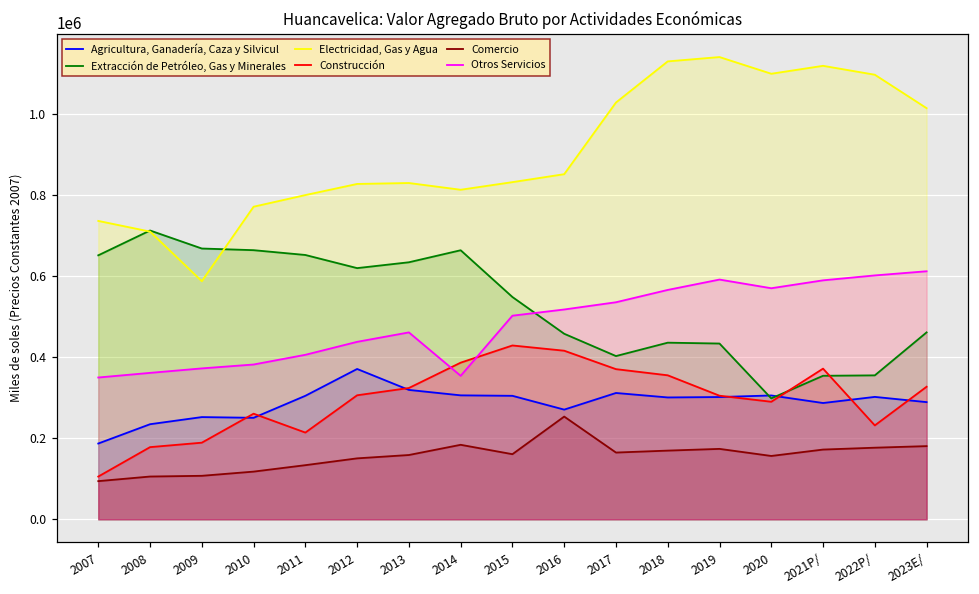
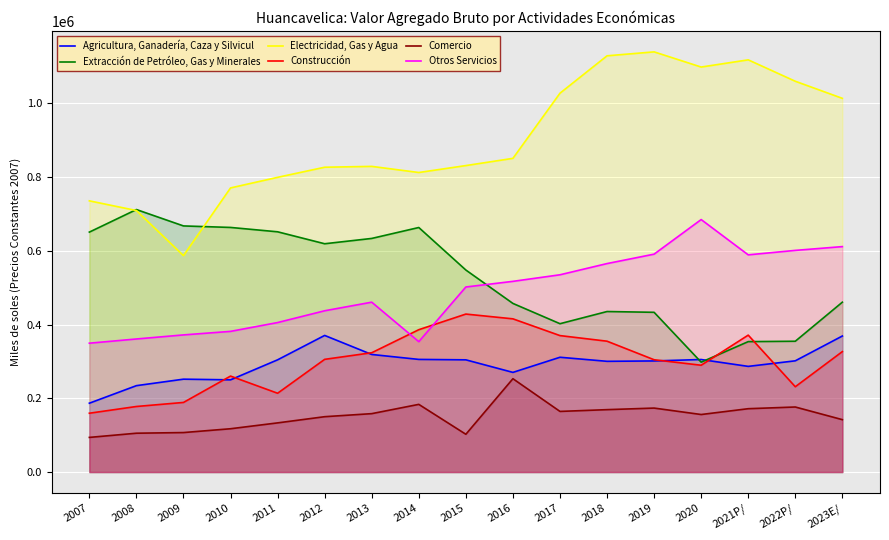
Construcción, 2007: 110000 -> 160000
Comercio, 2015: 160000 -> 100000
Otros Servicios, 2020: 570000 -> 690000
Electricidad, Gas y Agua, 2022P/: 1100000 -> 1060000
Agricultura, Ganadería, Caza y Silvicul, 2023E/: 290000 -> 370000
Comercio, 2023E/: 180000 -> 140000
